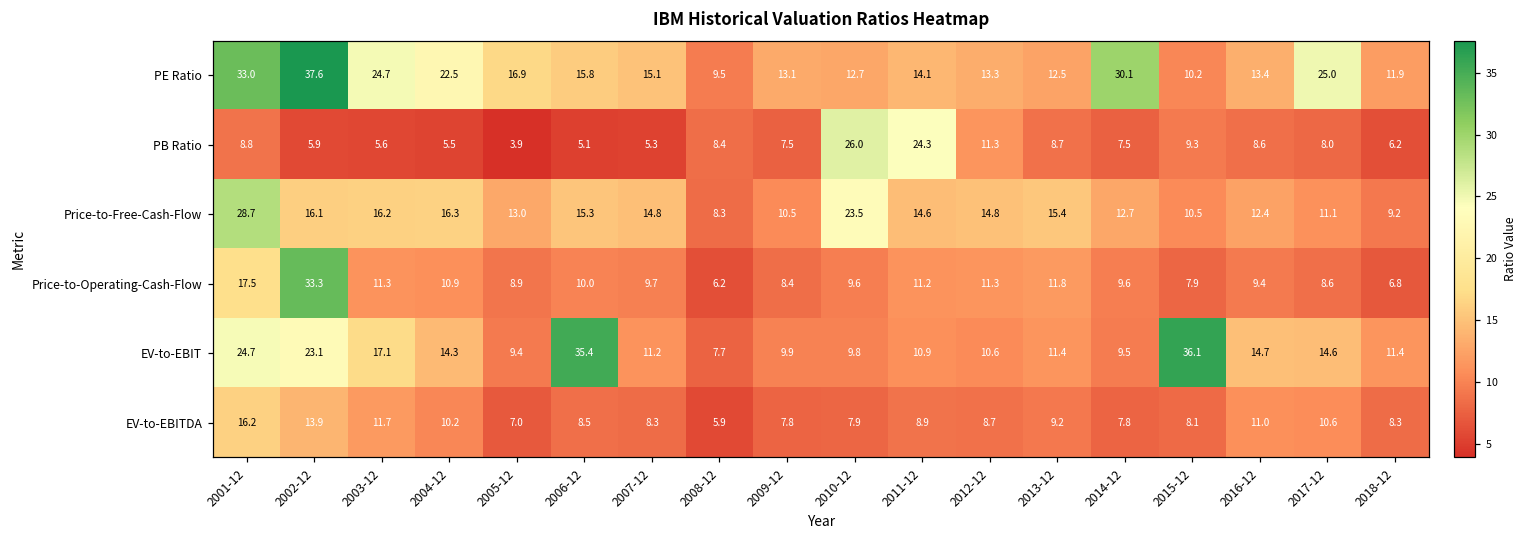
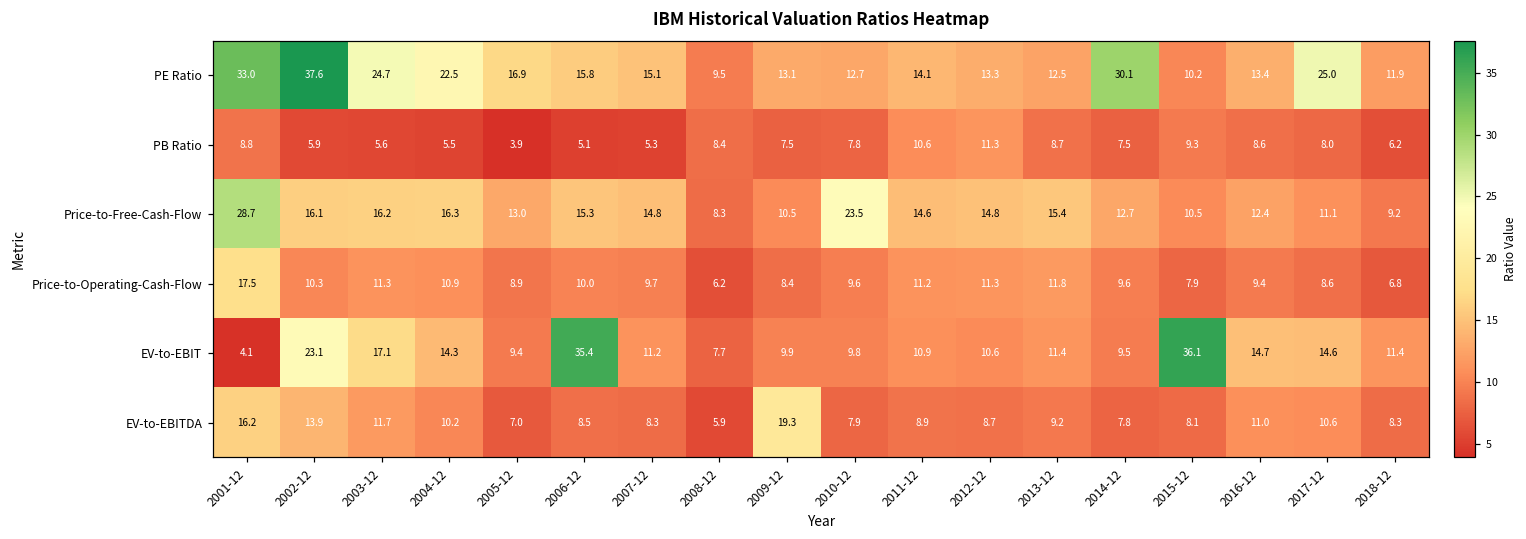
PB Ratio, 2010-12: 26.0 -> 7.8
PB Ratio, 2011-12: 24.3 -> 10.6
Price-to-Operating-Cash-Flow, 2002-12: 33.3 -> 10.3
EV-to-EBIT, 2001-12: 24.7 -> 4.1
EV-to-EBITDA, 2009-12: 7.8 -> 19.3
